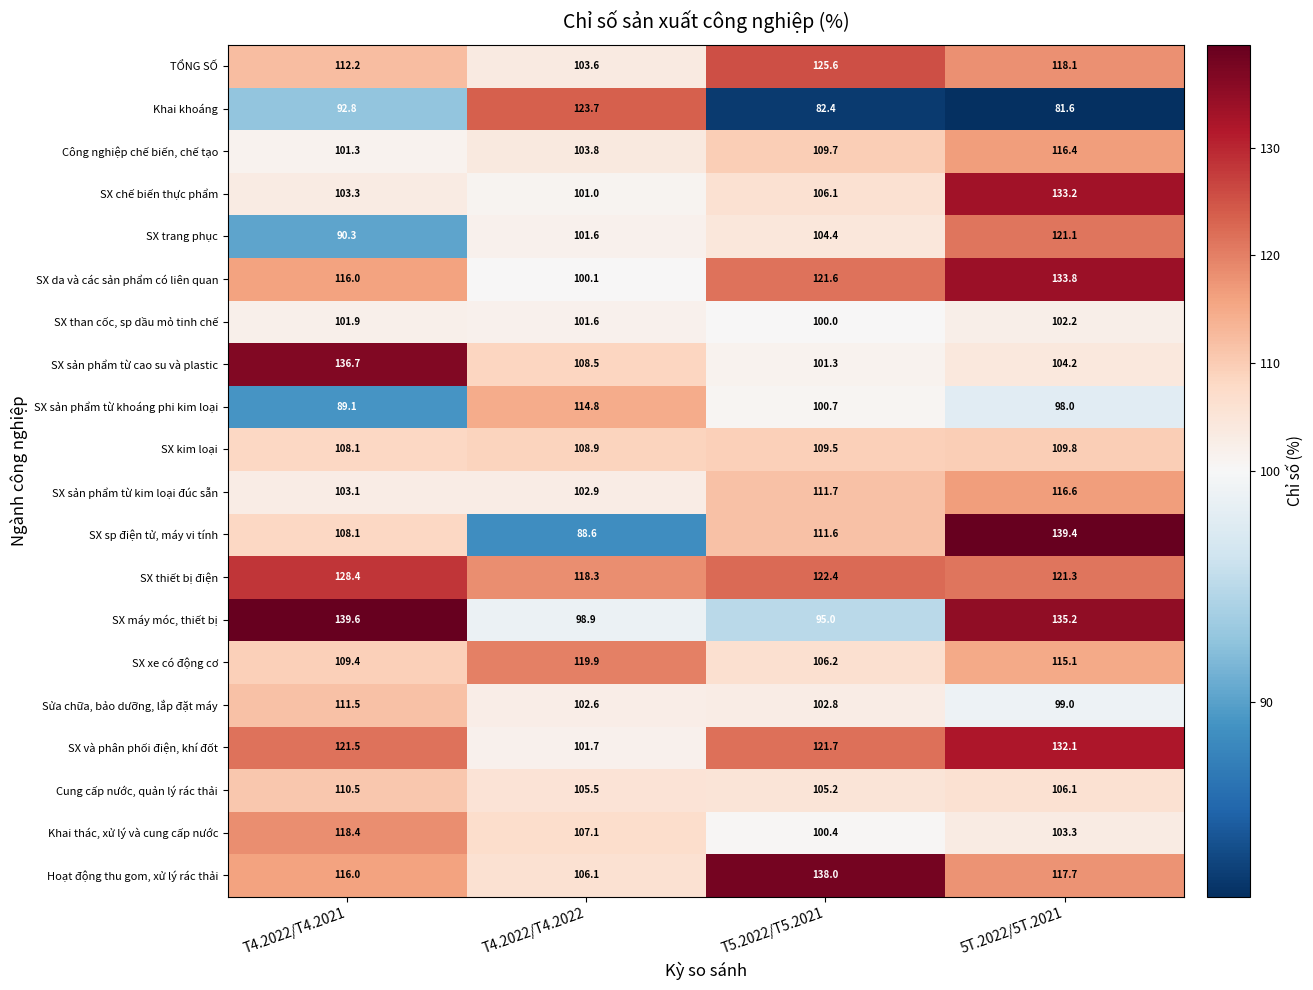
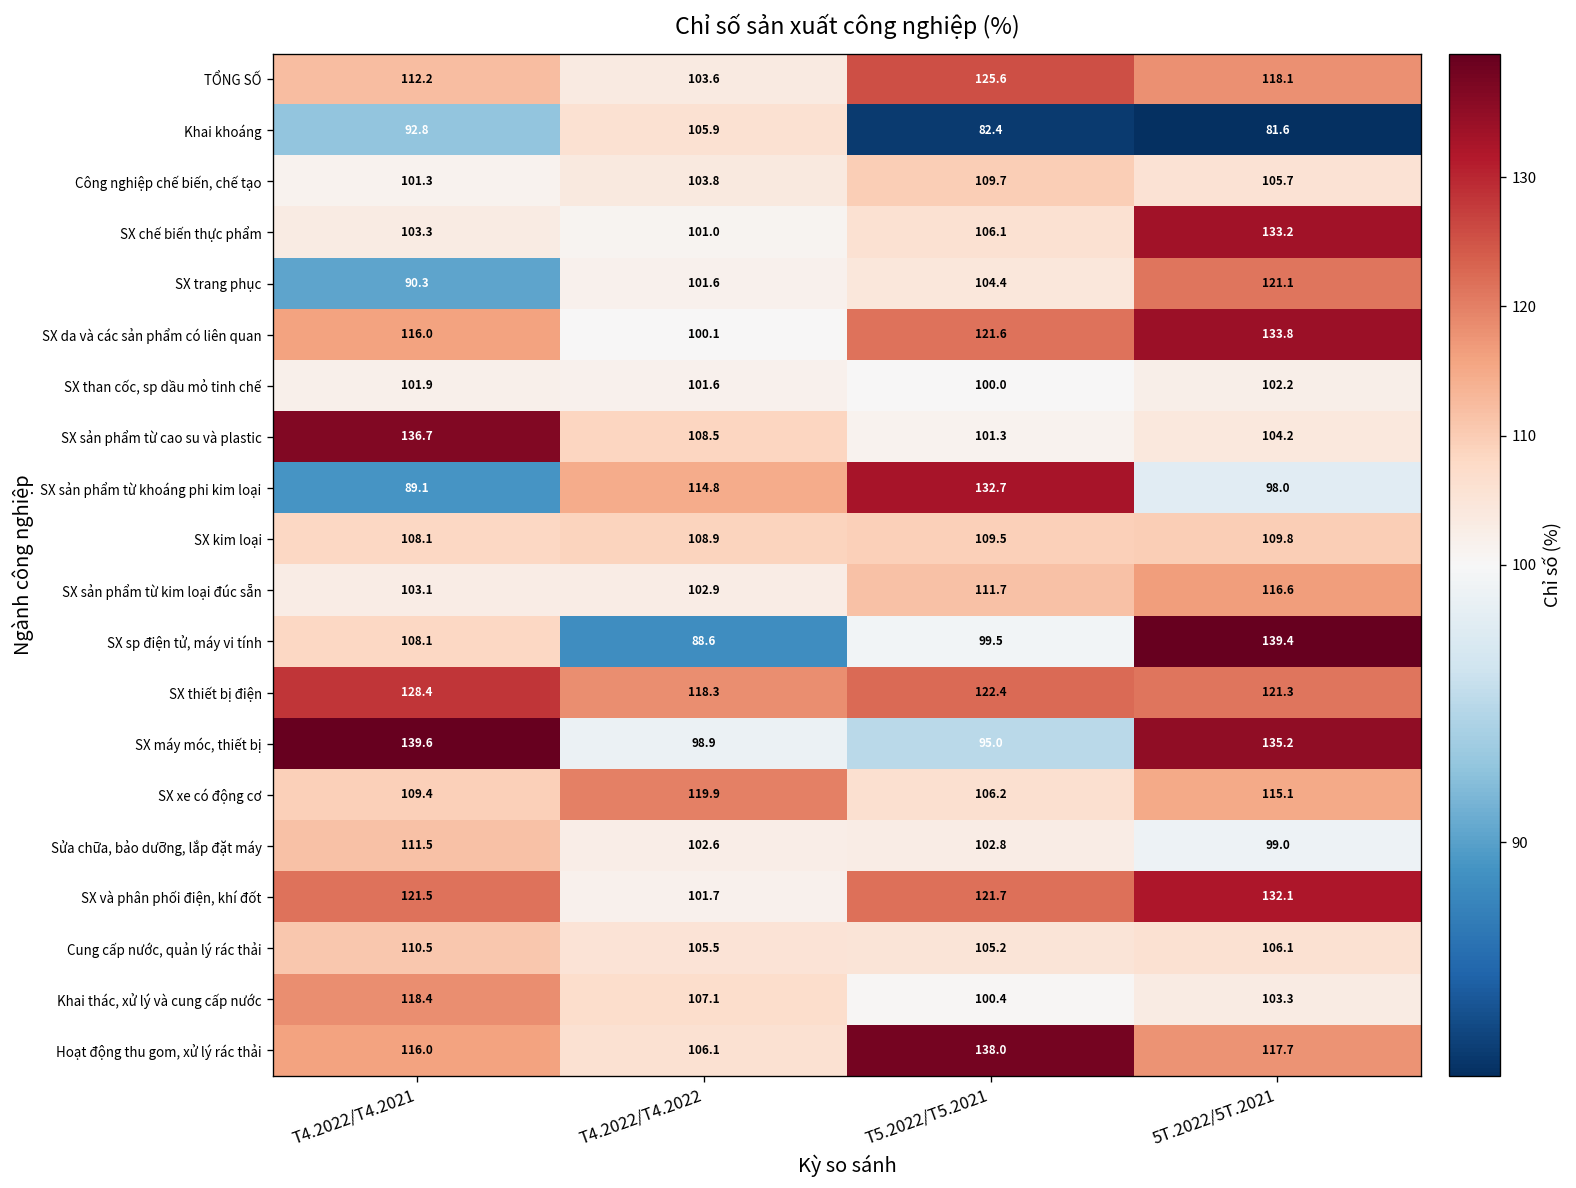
Khai khoáng, T4.2022/T4.2022: 123.7 -> 105.9
Công nghiệp chế biến, chế tạo, 5T.2022/5T.2021: 116.4 -> 105.7
SX sản phẩm từ khoáng phi kim loại, T5.2022/T5.2021: 100.7 -> 132.7
SX sp điện tử, máy vi tính, T5.2022/T5.2021: 111.6 -> 99.5
